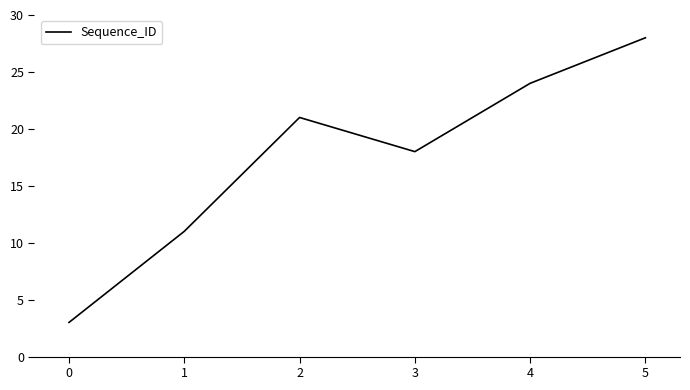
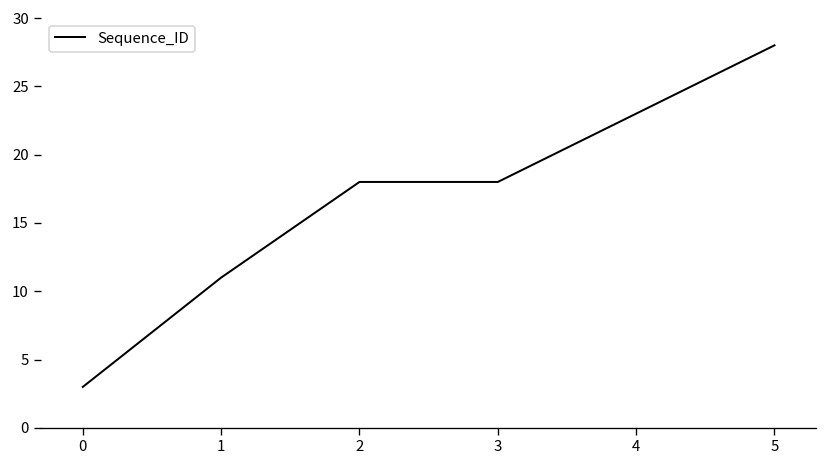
2: 21 -> 18
4: 24 -> 23
